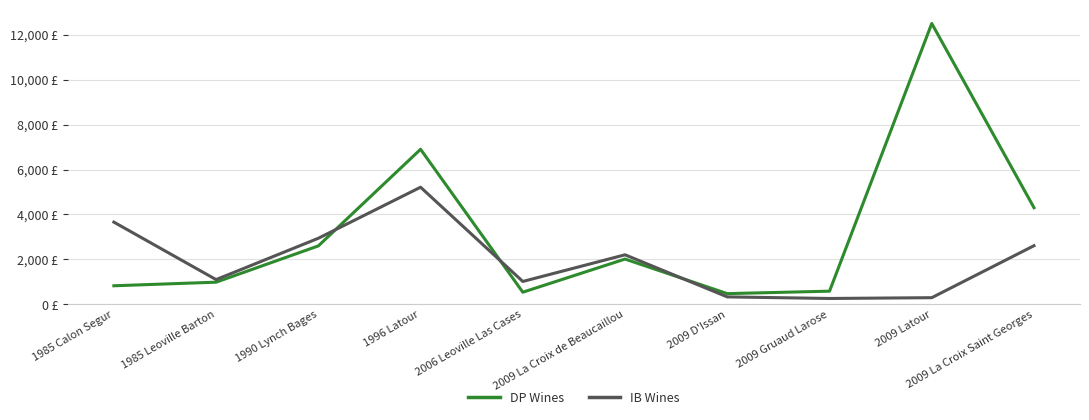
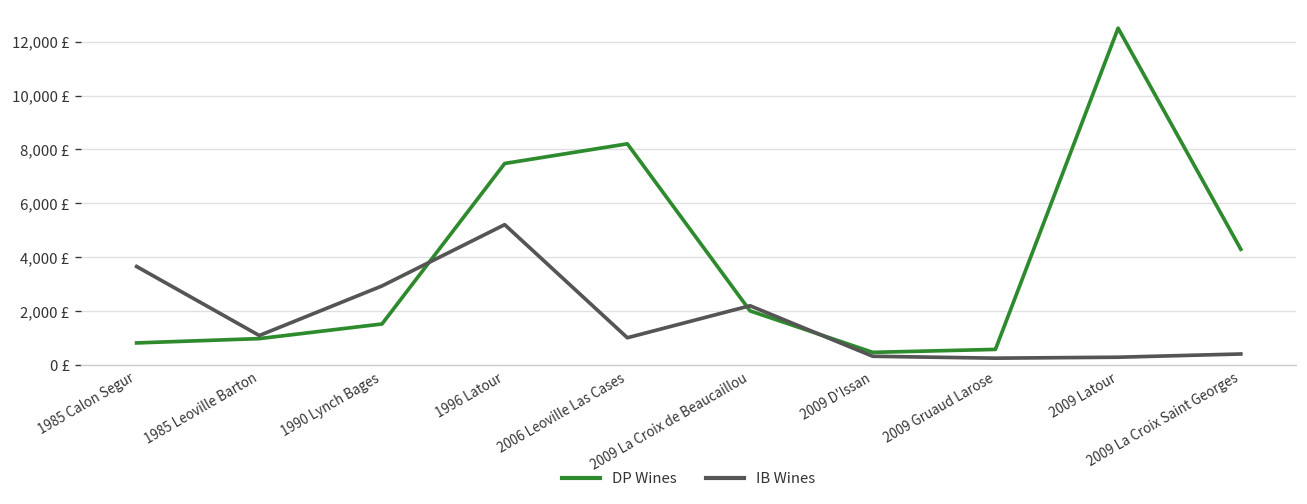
DP Wines, 1990 Lynch Bages: 2,600 £ -> 1,500 £
DP Wines, 1996 Latour: 6,900 £ -> 7,500 £
DP Wines, 2006 Leoville Las Cases: 500 £ -> 8,200 £
IB Wines, 2009 La Croix Saint Georges: 2,600 £ -> 400 £
